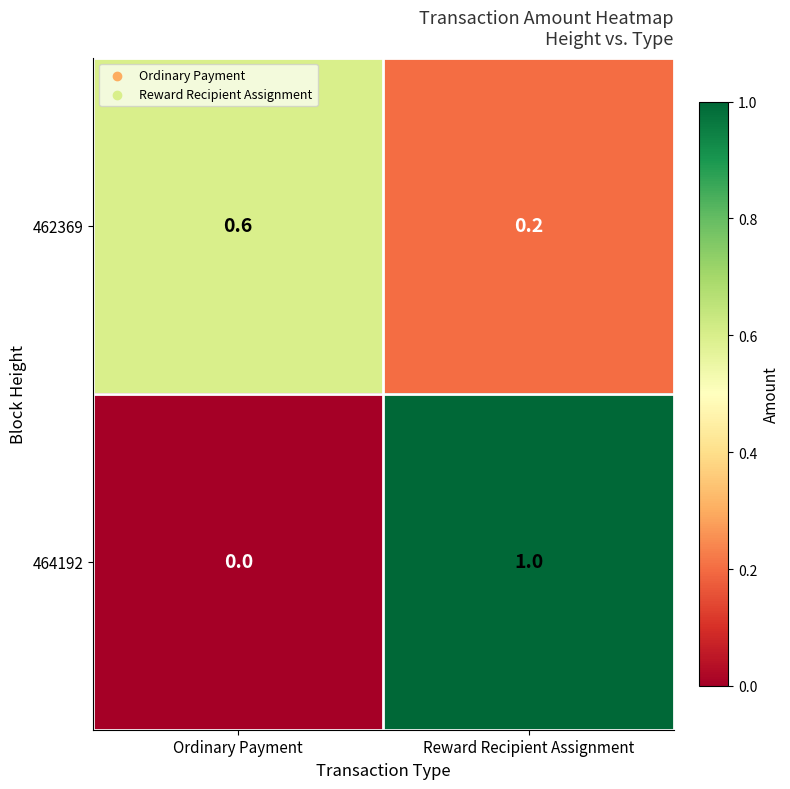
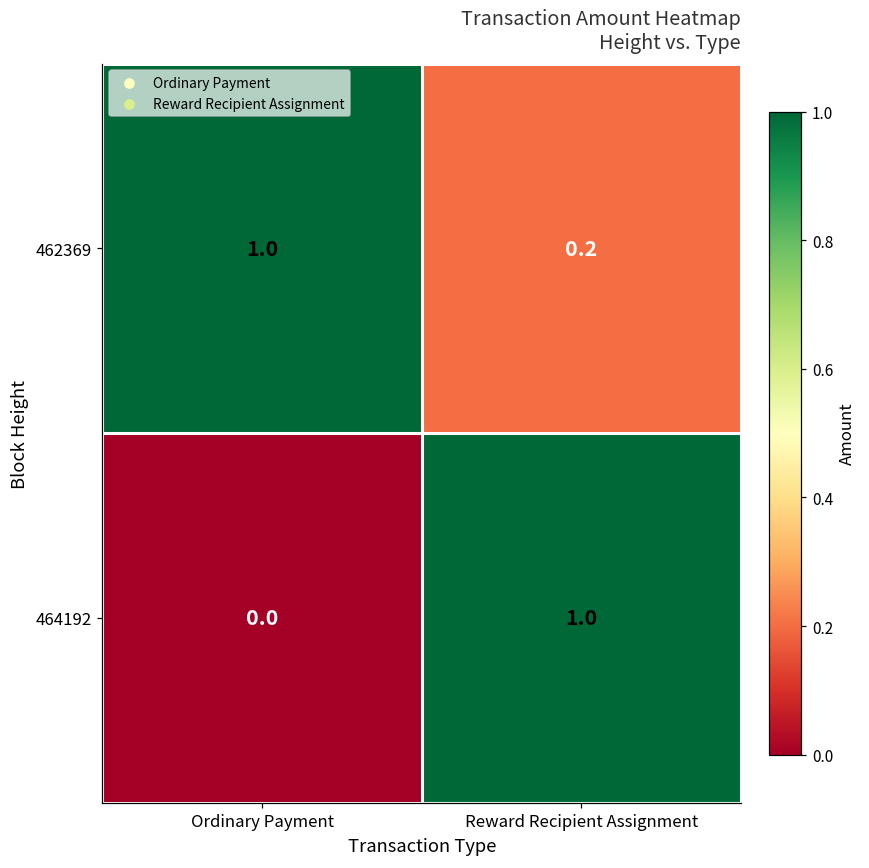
462369, Ordinary Payment: 0.6 -> 1.0
